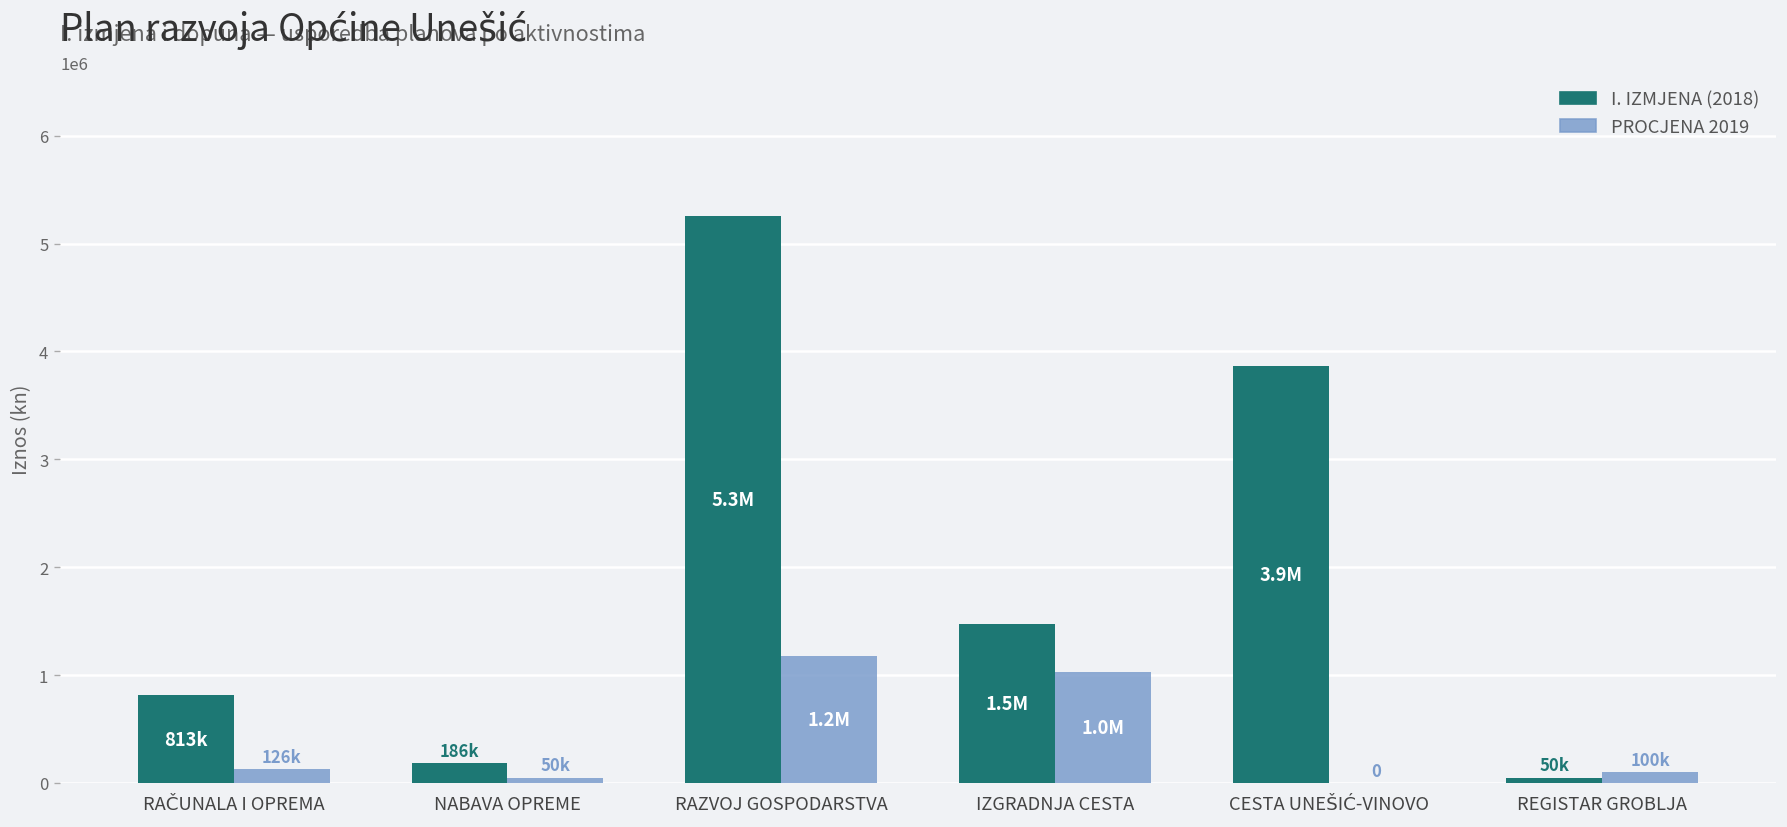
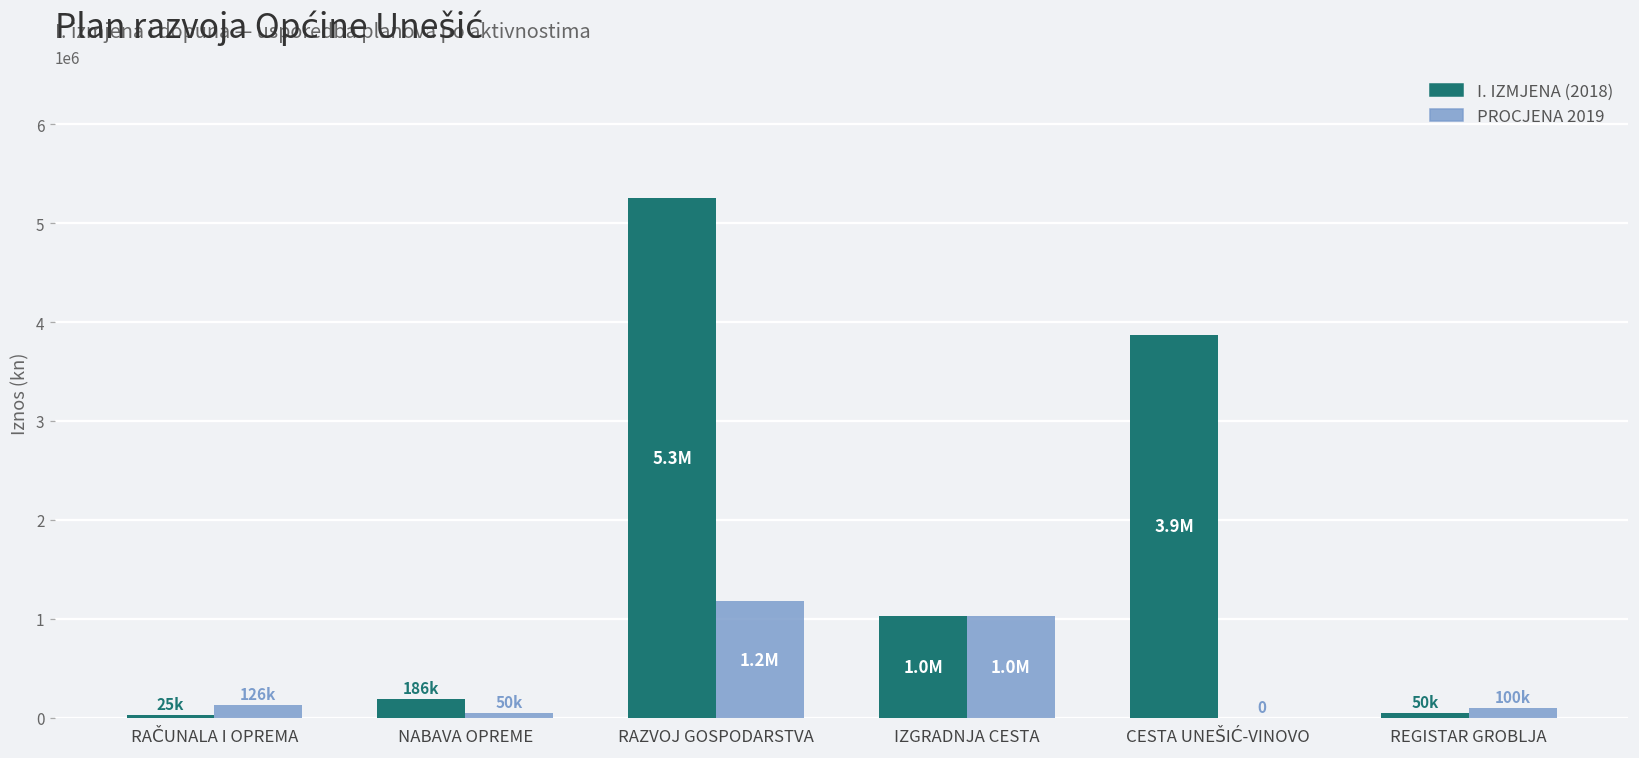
I. IZMJENA (2018), RAČUNALA I OPREMA: 813k -> 25k
I. IZMJENA (2018), IZGRADNJA CESTA: 1.5M -> 1.0M
